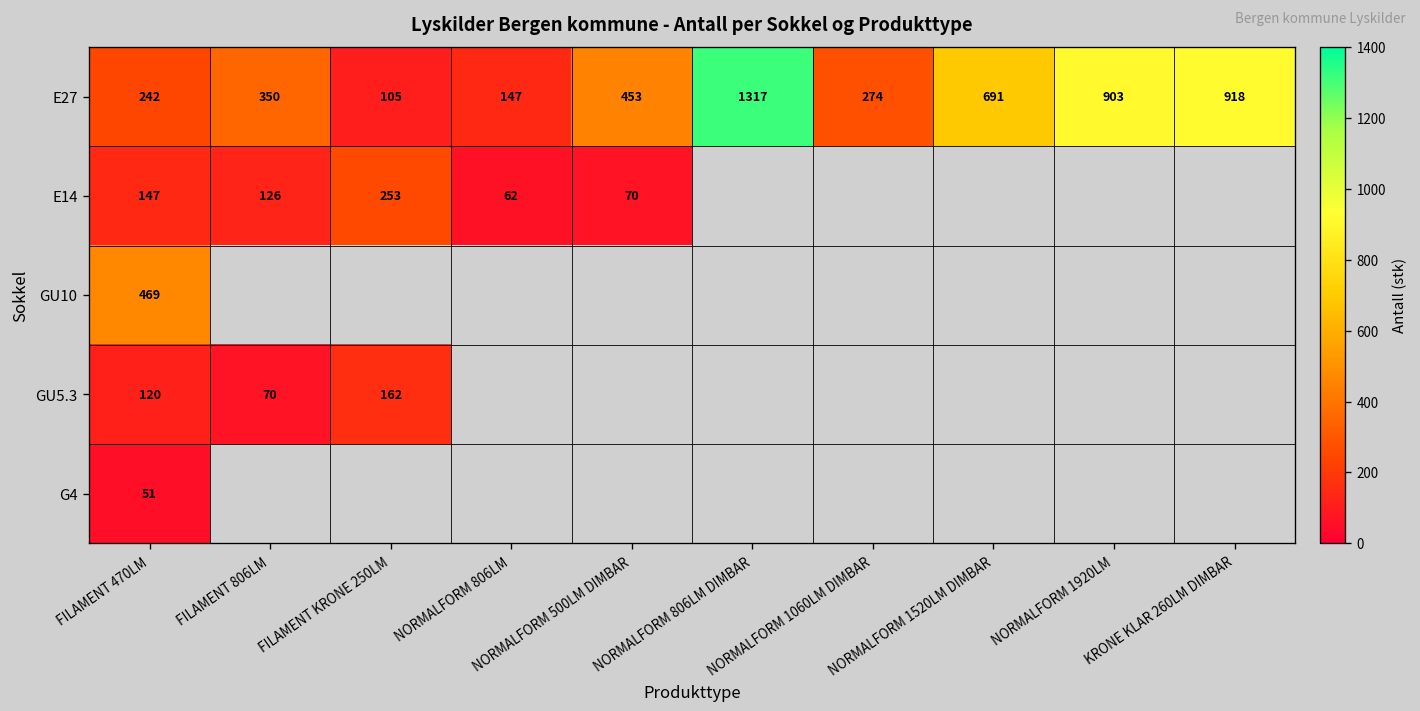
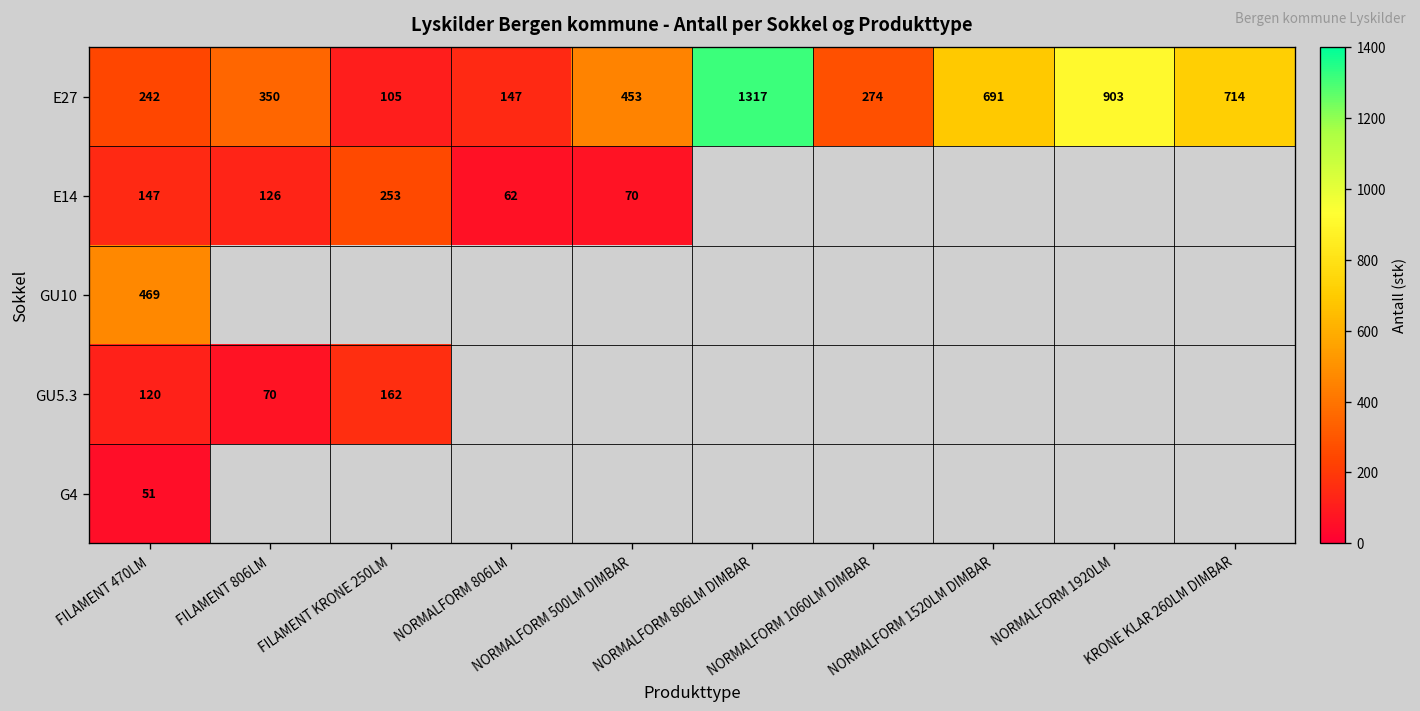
E27, KRONE KLAR 260LM DIMBAR: 918 -> 714
